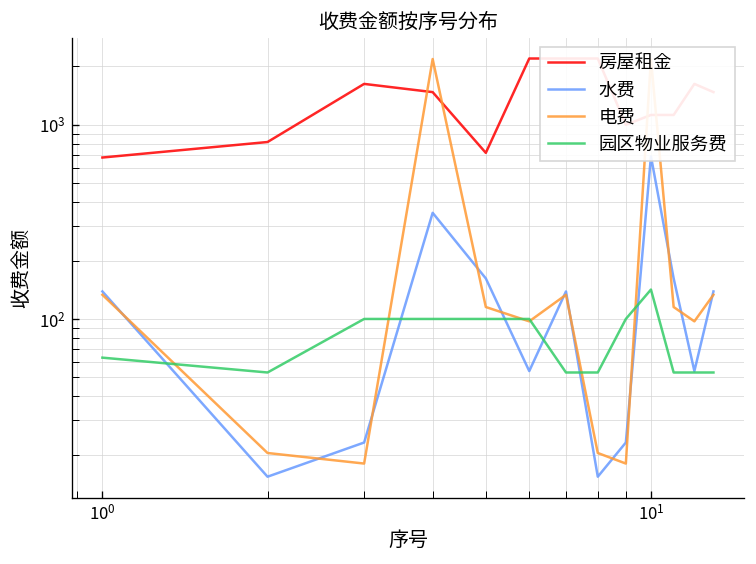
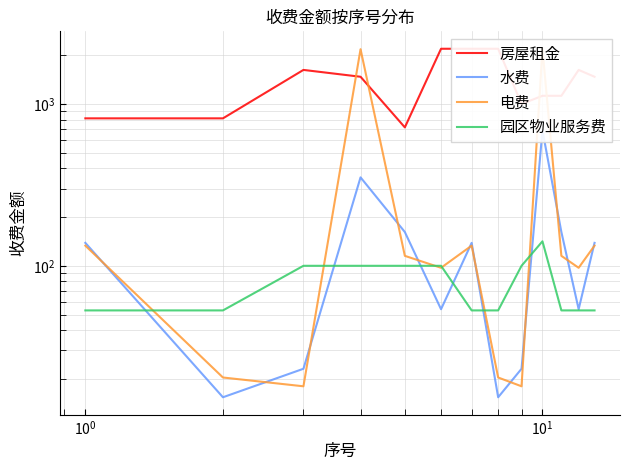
房屋租金, 10^0: 680 -> 800
园区物业服务费, 10^0: 63 -> 53
